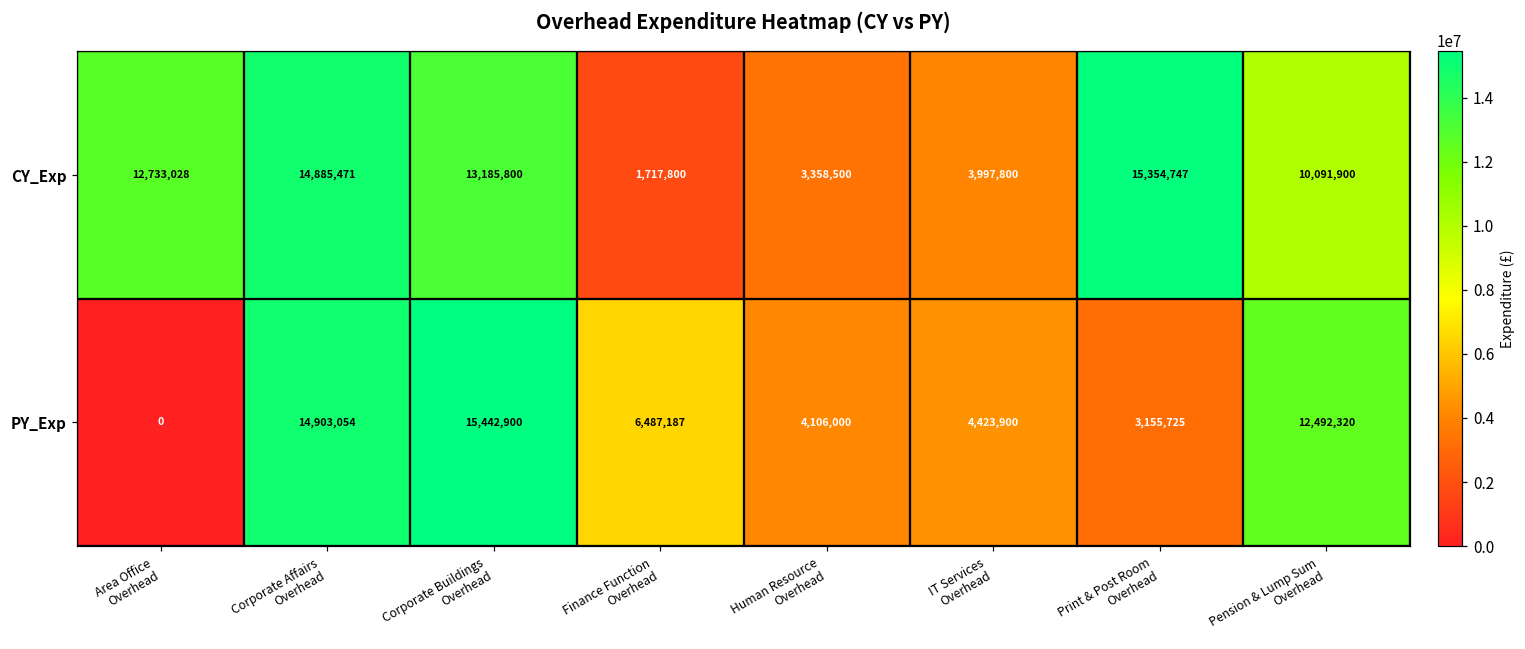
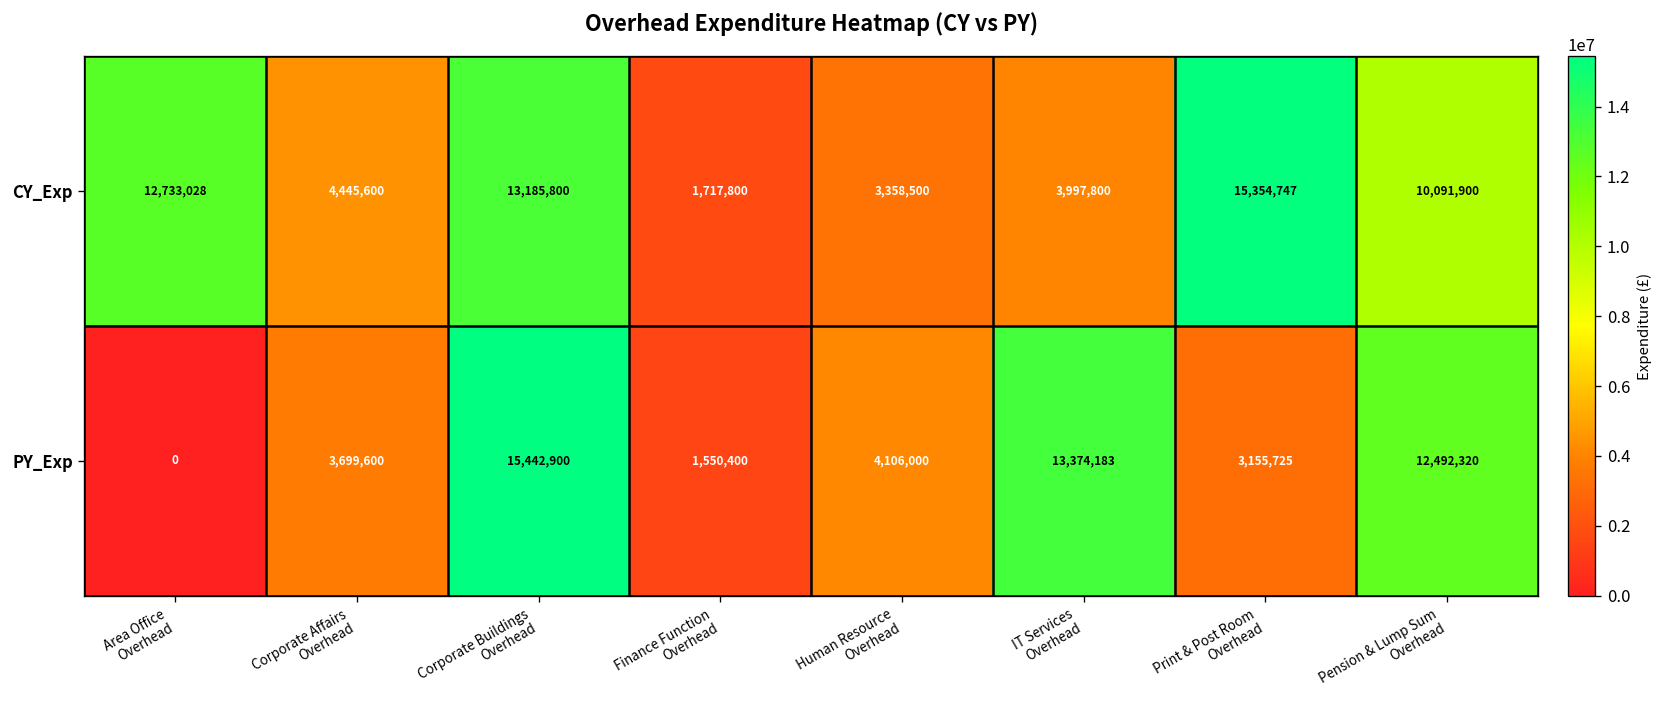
CY_Exp, Corporate Affairs Overhead: 14,885,471 -> 4,445,600
PY_Exp, Corporate Affairs Overhead: 14,903,054 -> 3,699,600
PY_Exp, Finance Function Overhead: 6,487,187 -> 1,550,400
PY_Exp, IT Services Overhead: 4,423,900 -> 13,374,183
